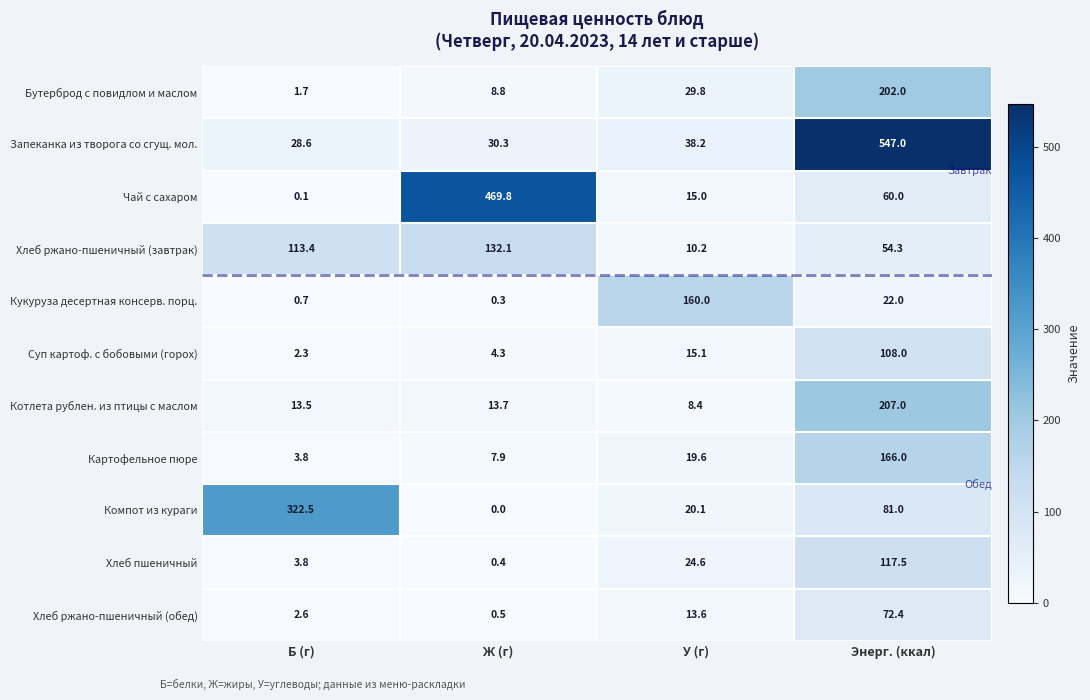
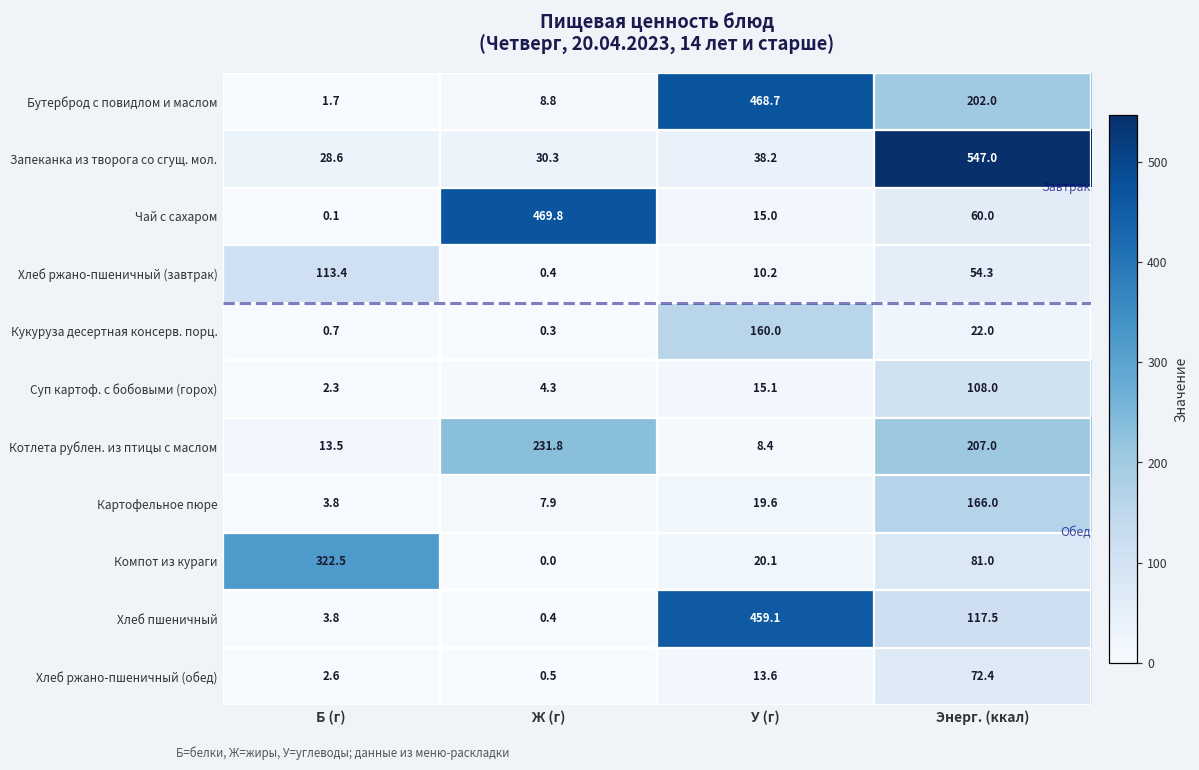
Бутерброд с повидлом и маслом, У (г): 29.8 -> 468.7
Хлеб ржано-пшеничный (завтрак), Ж (г): 132.1 -> 0.4
Котлета рублен. из птицы с маслом, Ж (г): 13.7 -> 231.8
Хлеб пшеничный, У (г): 24.6 -> 459.1
